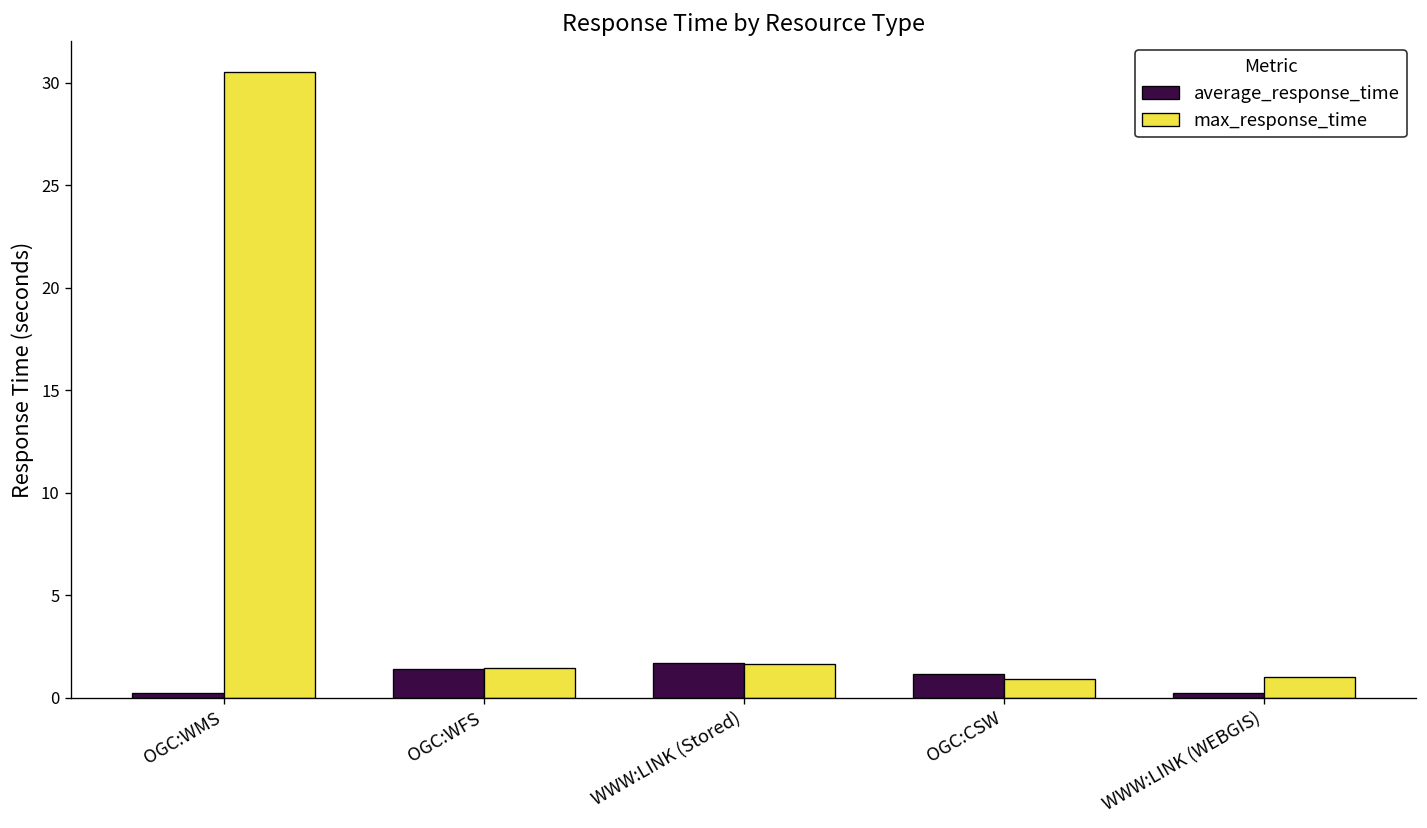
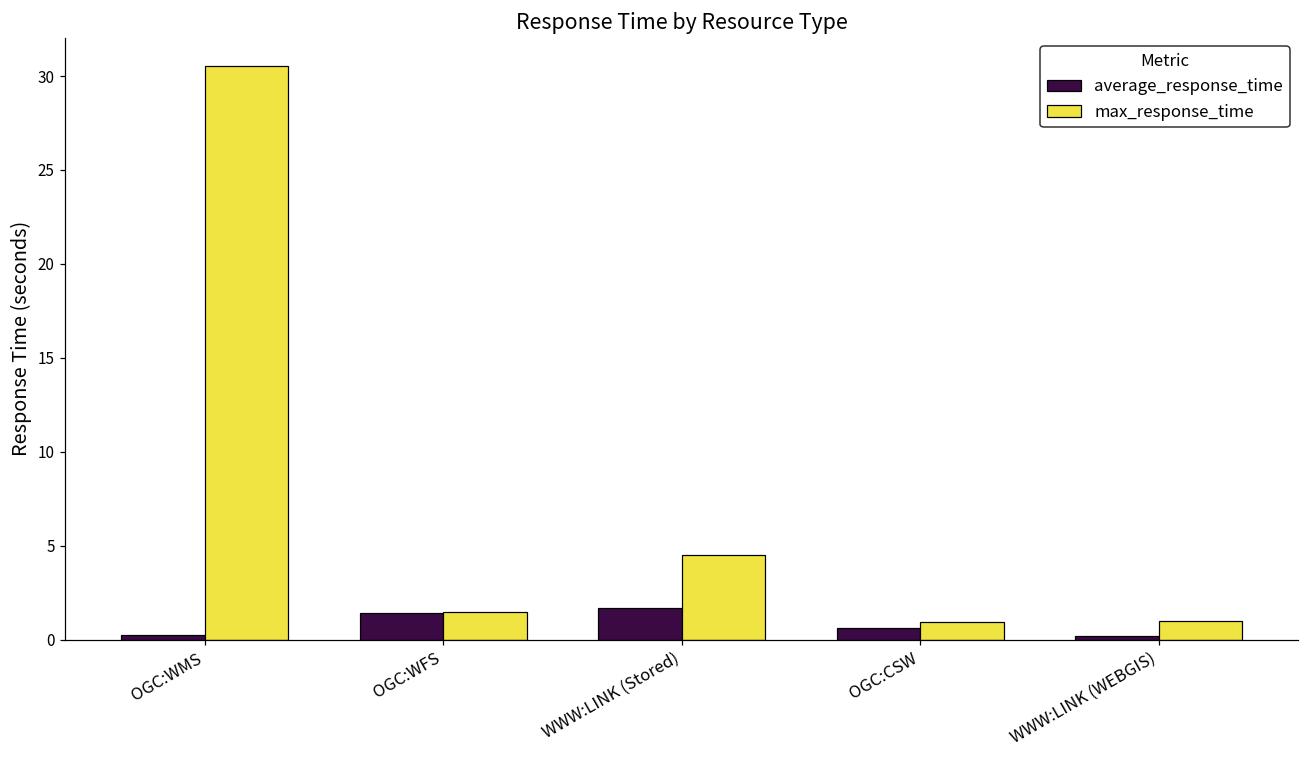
max_response_time, WWW:LINK (Stored): 1.7 -> 4.5
average_response_time, OGC:CSW: 1.2 -> 0.6
